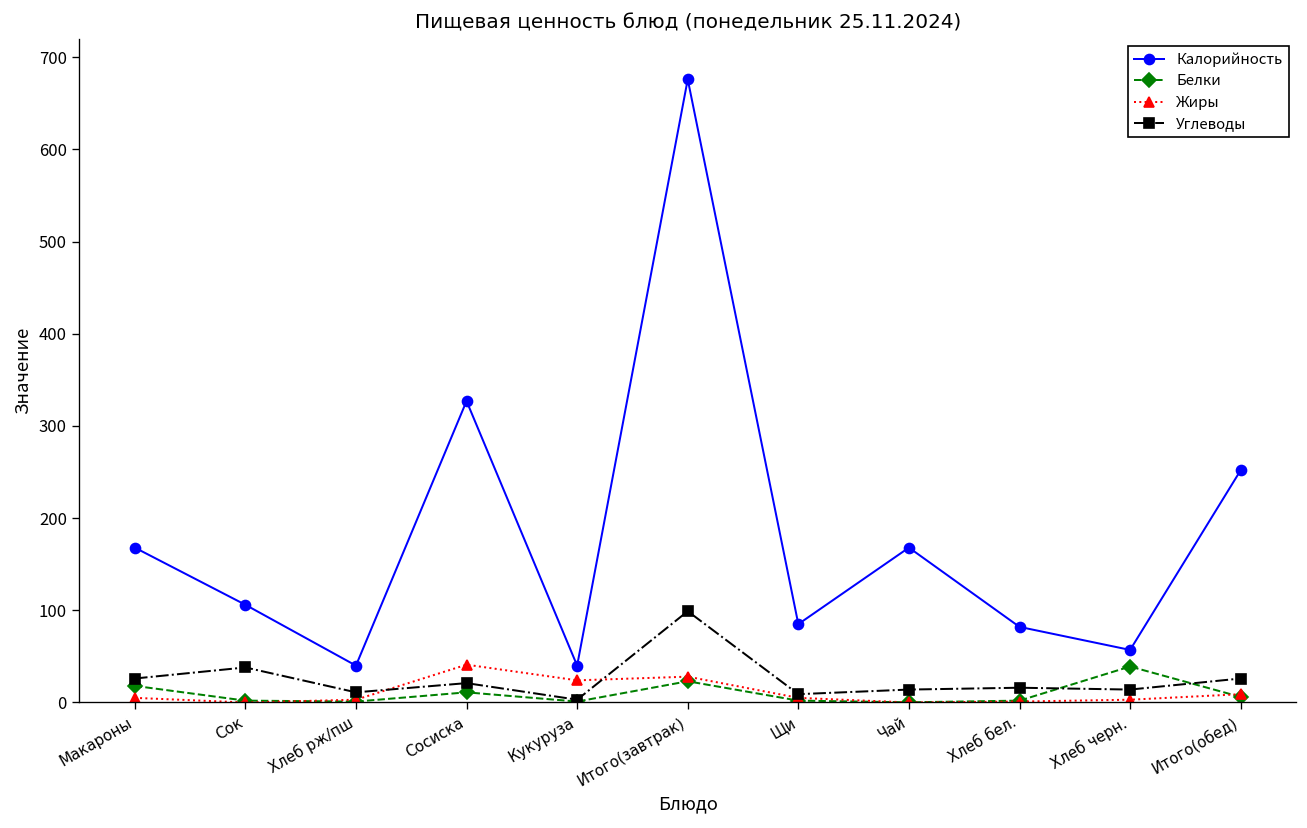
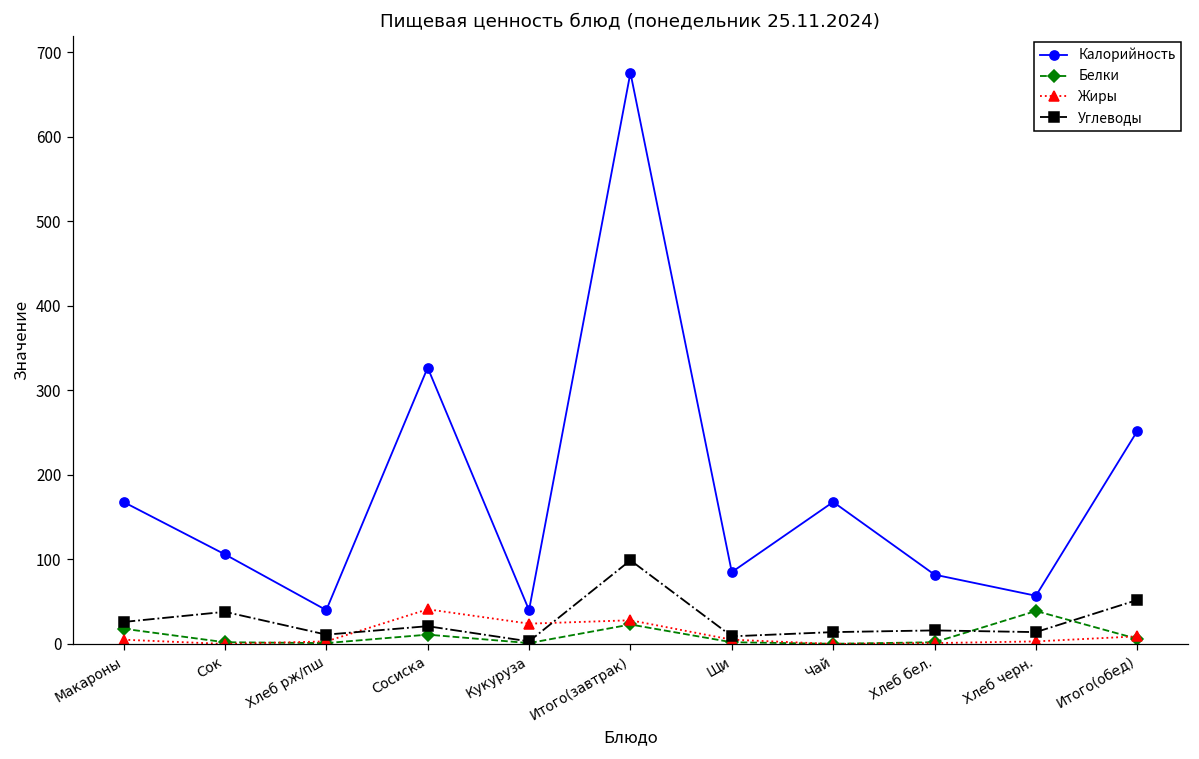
Углеводы, Итого(обед): 30 -> 50
